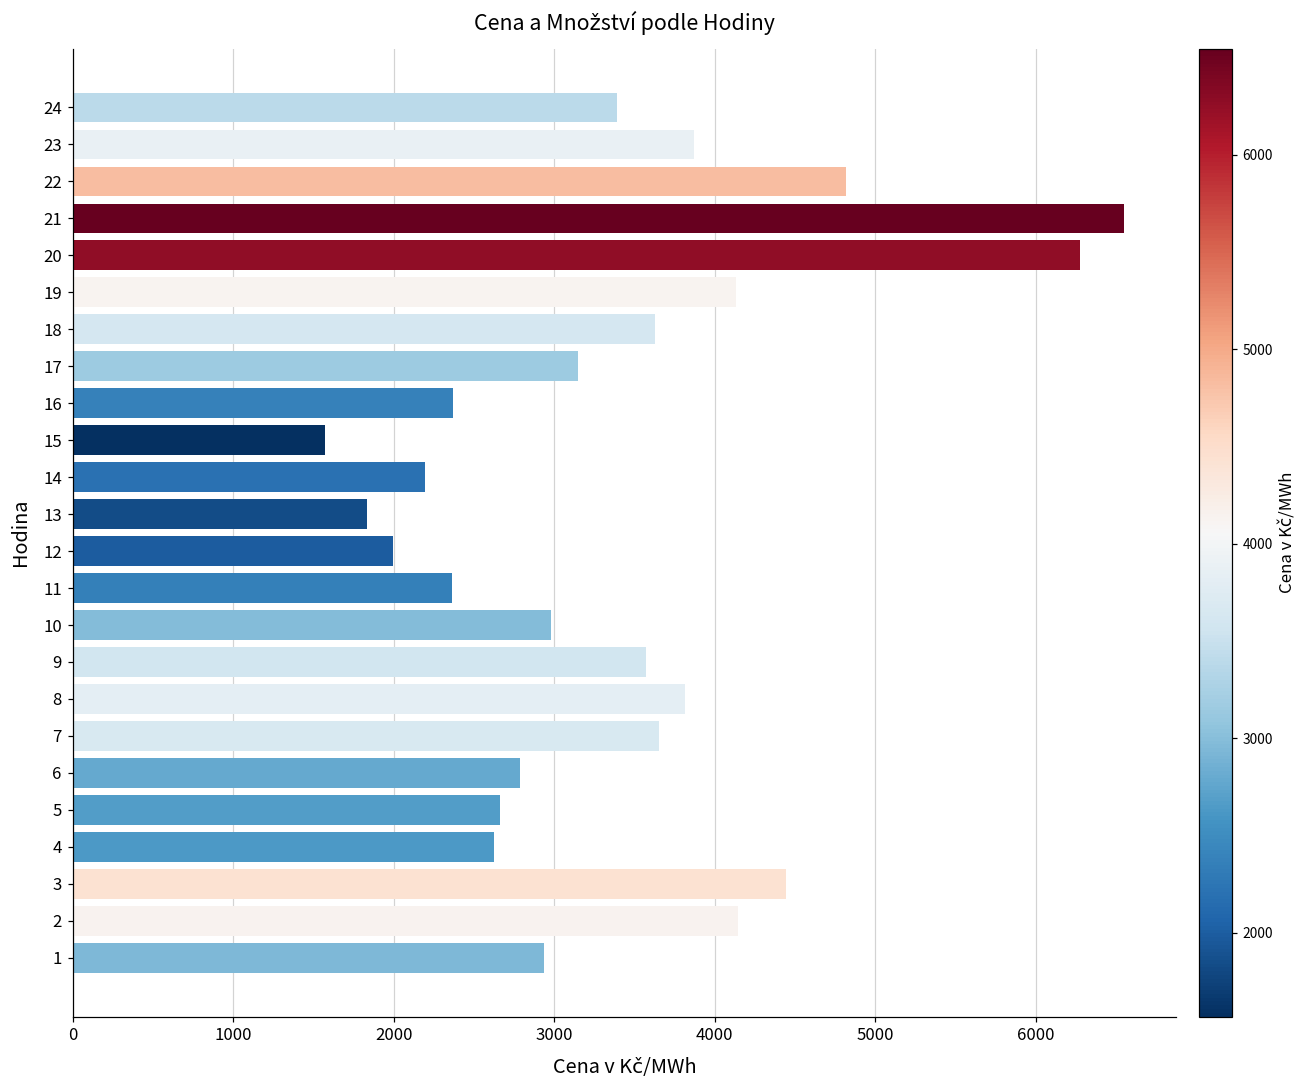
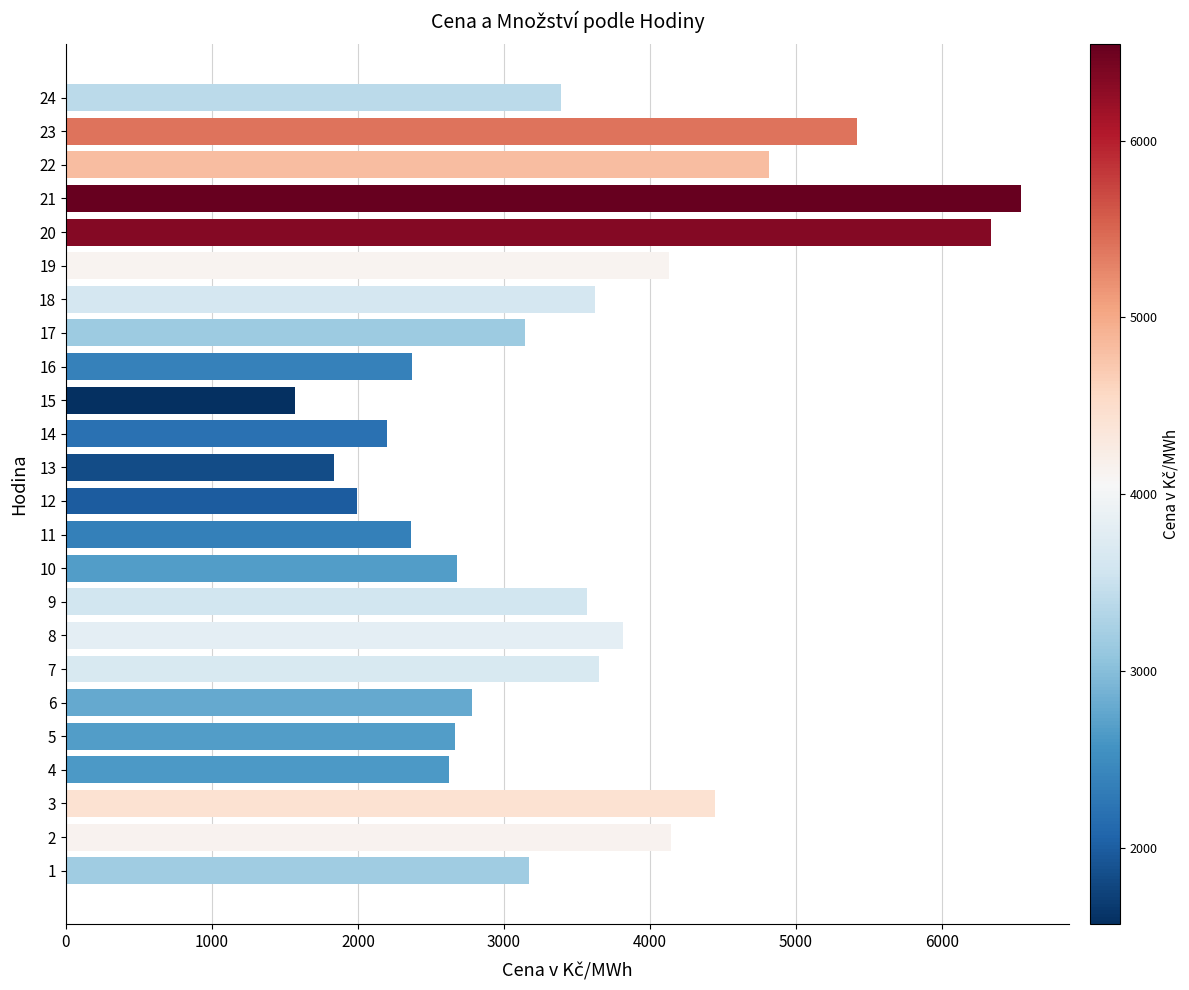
23: 3870 -> 5420
20: 6270 -> 6330
10: 2980 -> 2680
1: 2930 -> 3170
